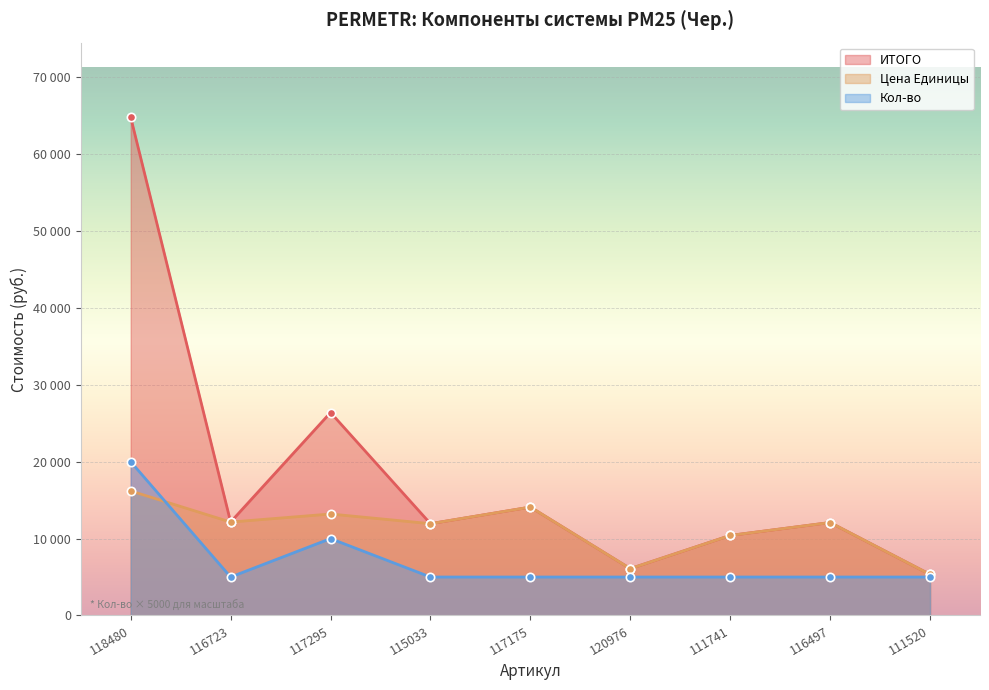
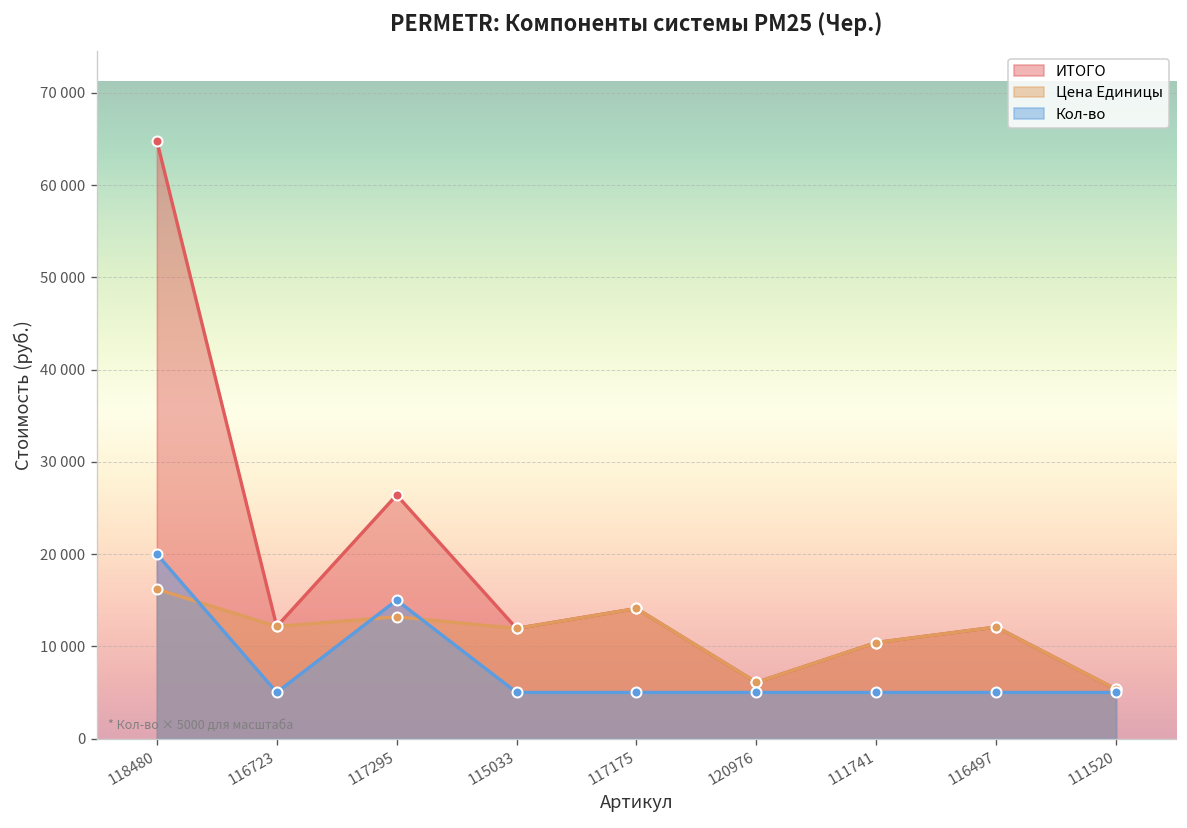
Кол-во, 117295: 10000 -> 15000
